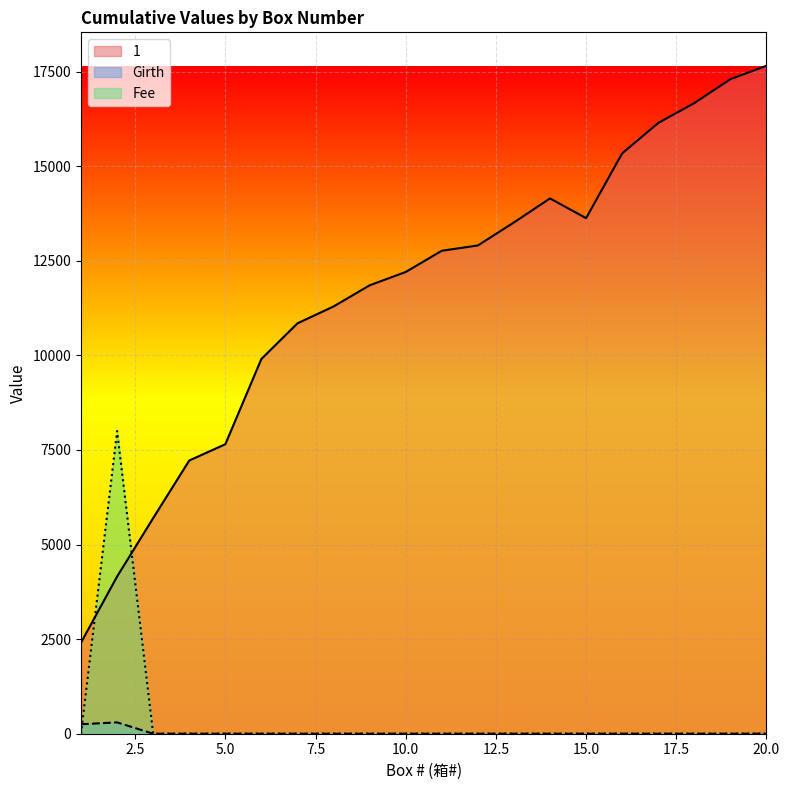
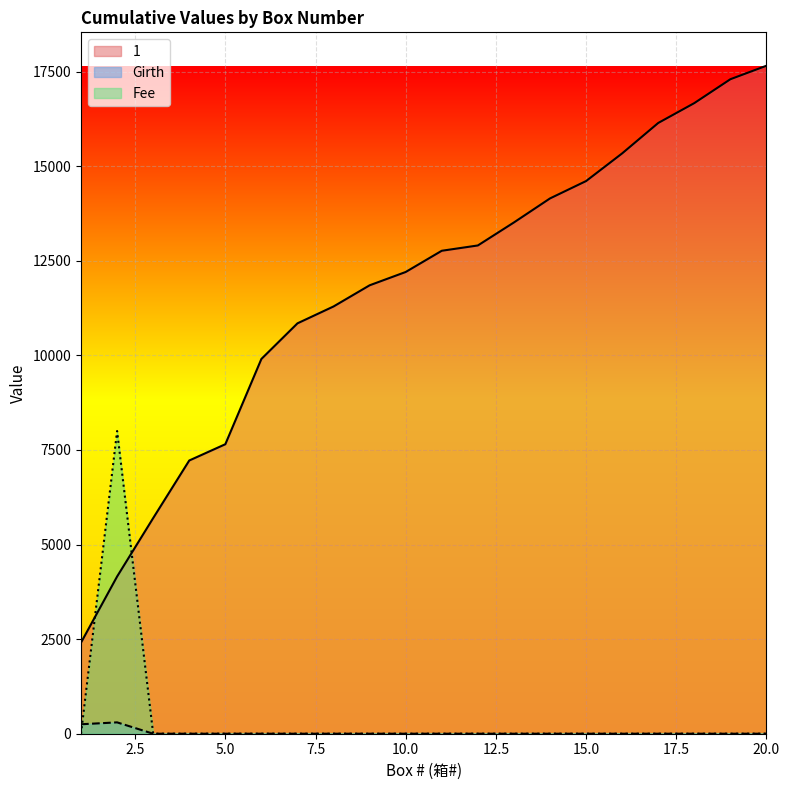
1, 15.0: 13600 -> 14600
